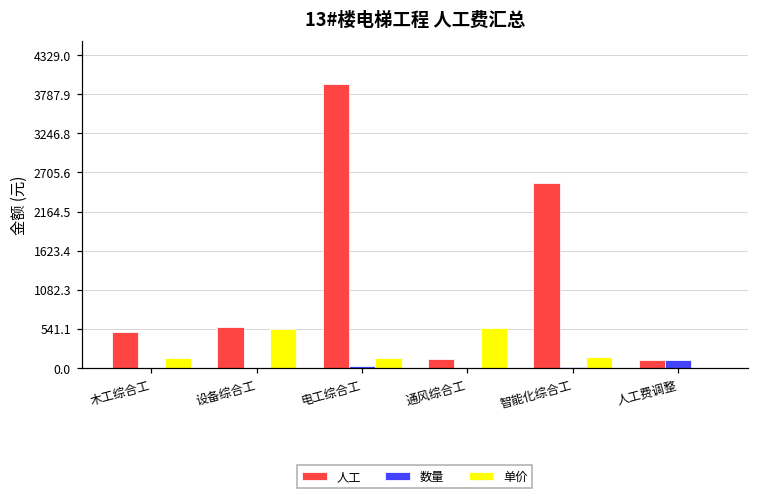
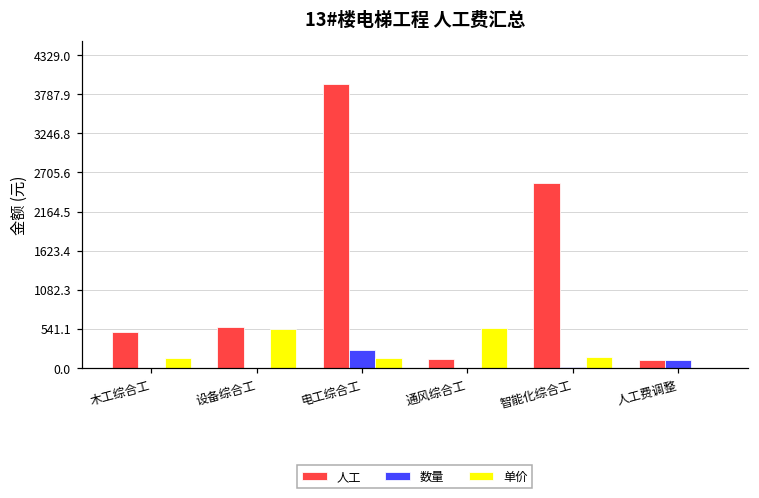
数量, 电工综合工: 0 -> 200
